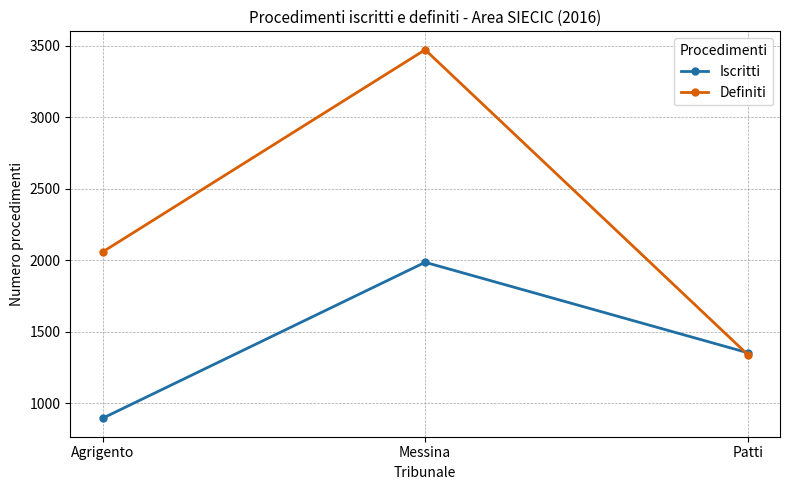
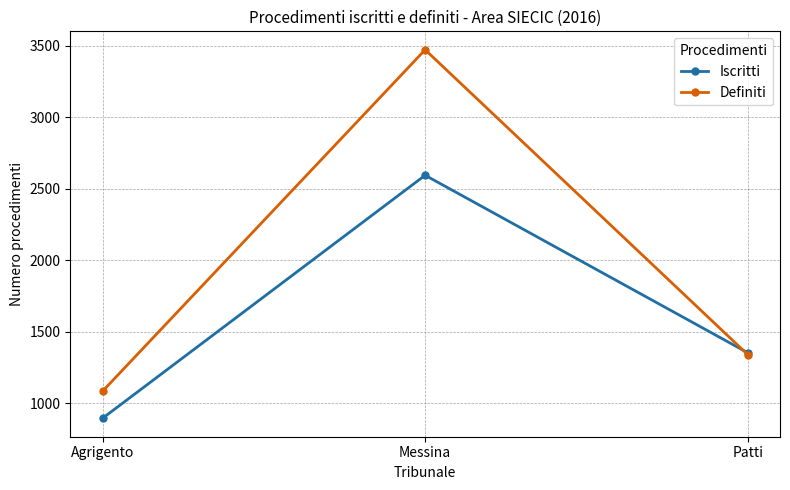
Definiti, Agrigento: 2060 -> 1090
Iscritti, Messina: 1990 -> 2590
